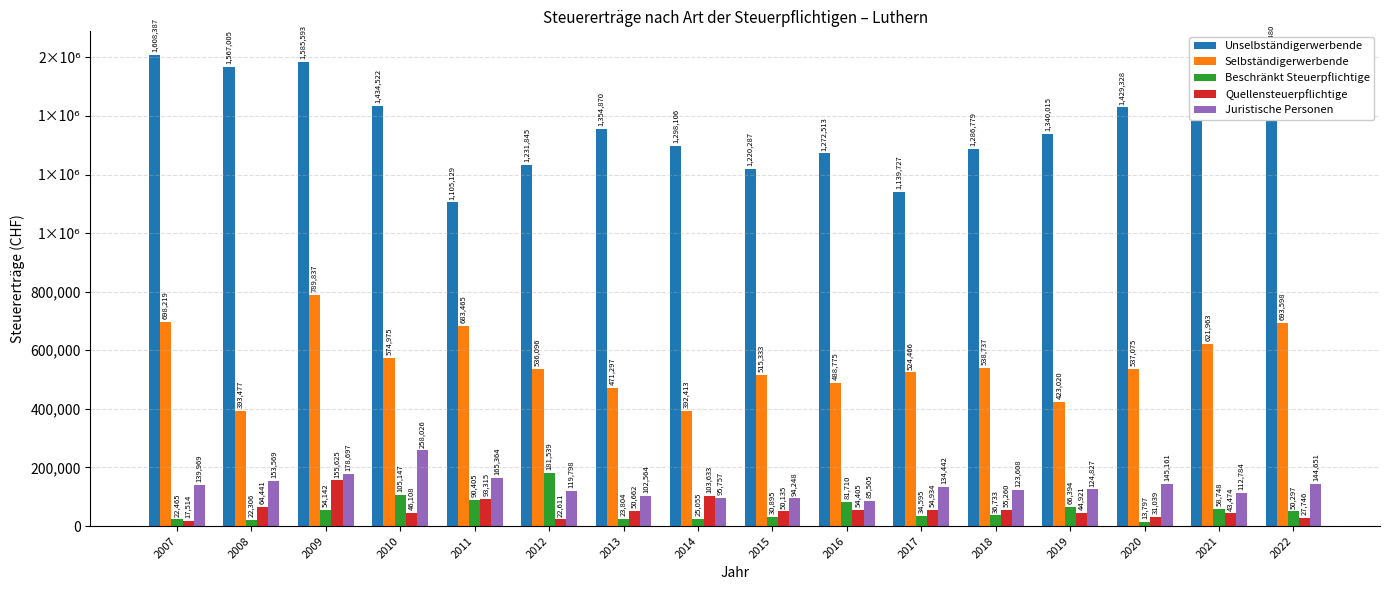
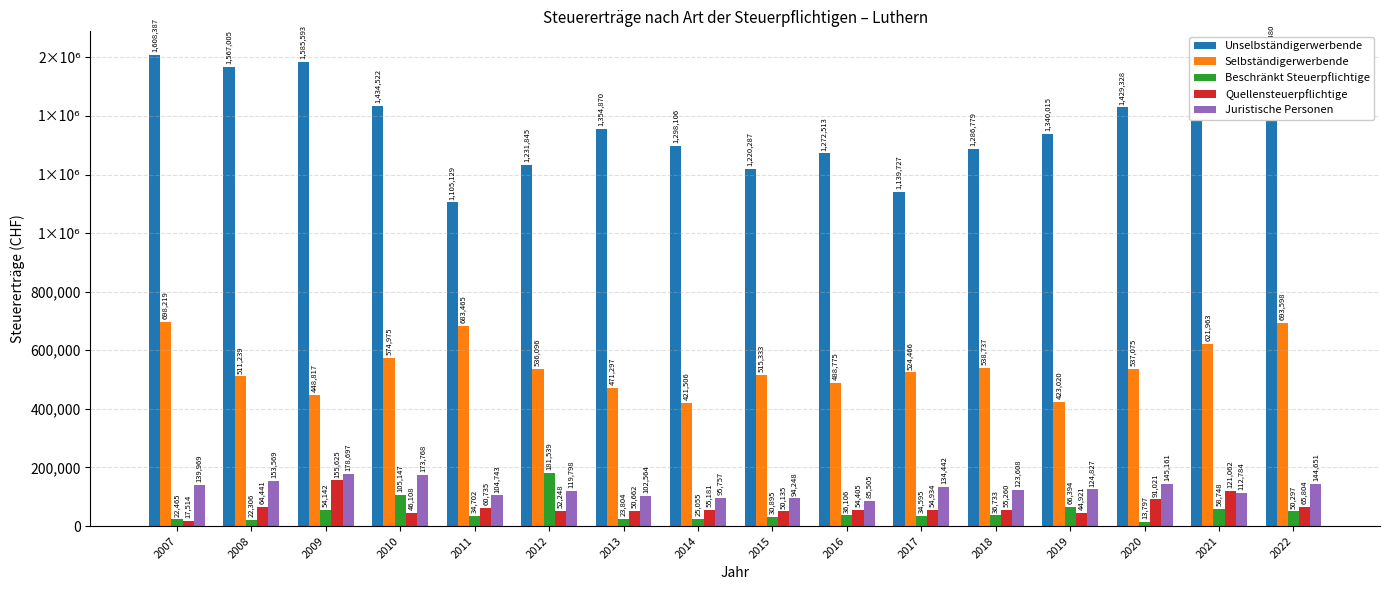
Selbständigerwerbende, 2008: 393,477 -> 511,239
Selbständigerwerbende, 2009: 789,837 -> 448,817
Juristische Personen, 2010: 258,026 -> 173,768
Beschränkt Steuerpflichtige, 2011: 90,405 -> 34,702
Quellensteuerpflichtige, 2011: 93,315 -> 60,735
Juristische Personen, 2011: 165,364 -> 104,743
Quellensteuerpflichtige, 2012: 22,611 -> 52,248
Selbständigerwerbende, 2014: 392,413 -> 421,506
Quellensteuerpflichtige, 2014: 103,633 -> 55,181
Beschränkt Steuerpflichtige, 2016: 81,710 -> 36,106
Quellensteuerpflichtige, 2020: 31,039 -> 91,021
Quellensteuerpflichtige, 2021: 43,474 -> 121,062
Quellensteuerpflichtige, 2022: 27,746 -> 65,804
